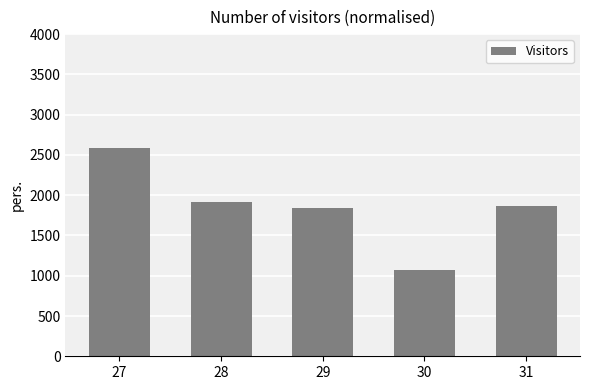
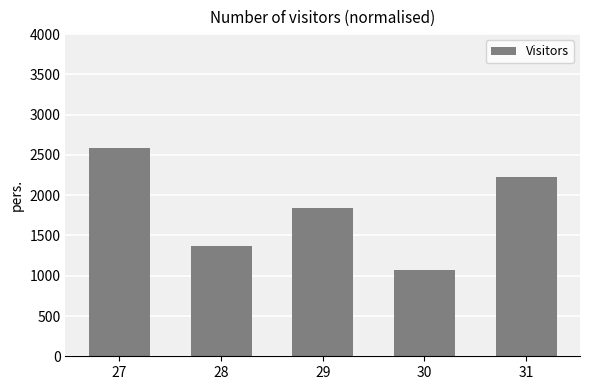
28: 1900 -> 1400
31: 1900 -> 2200
